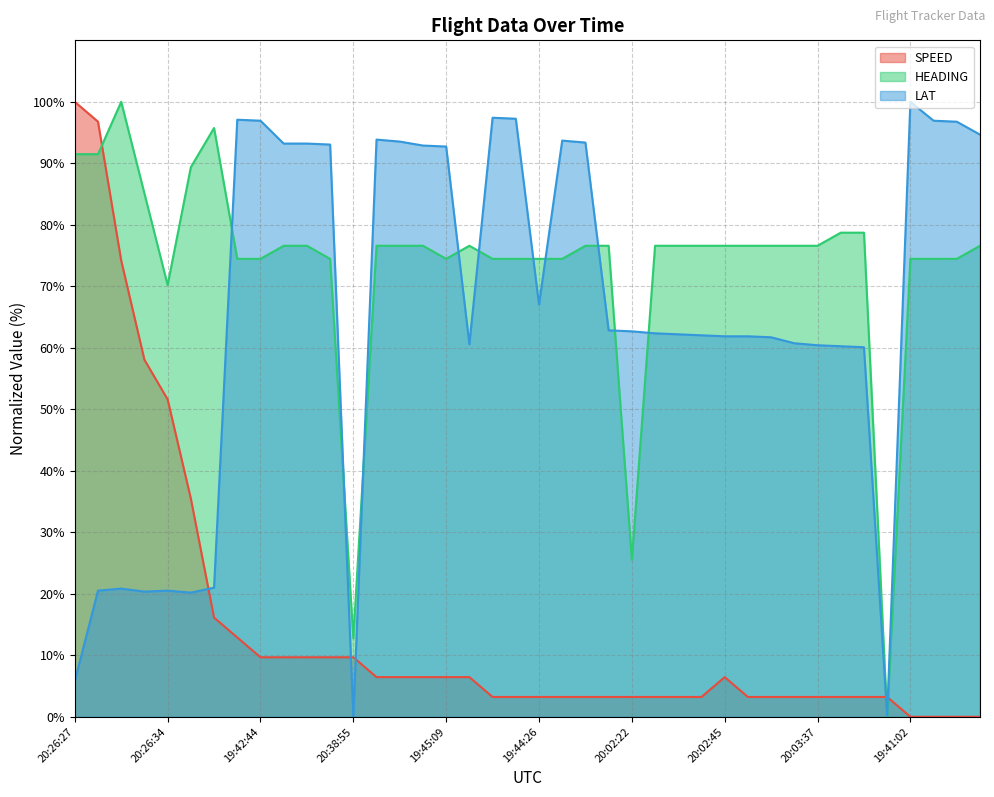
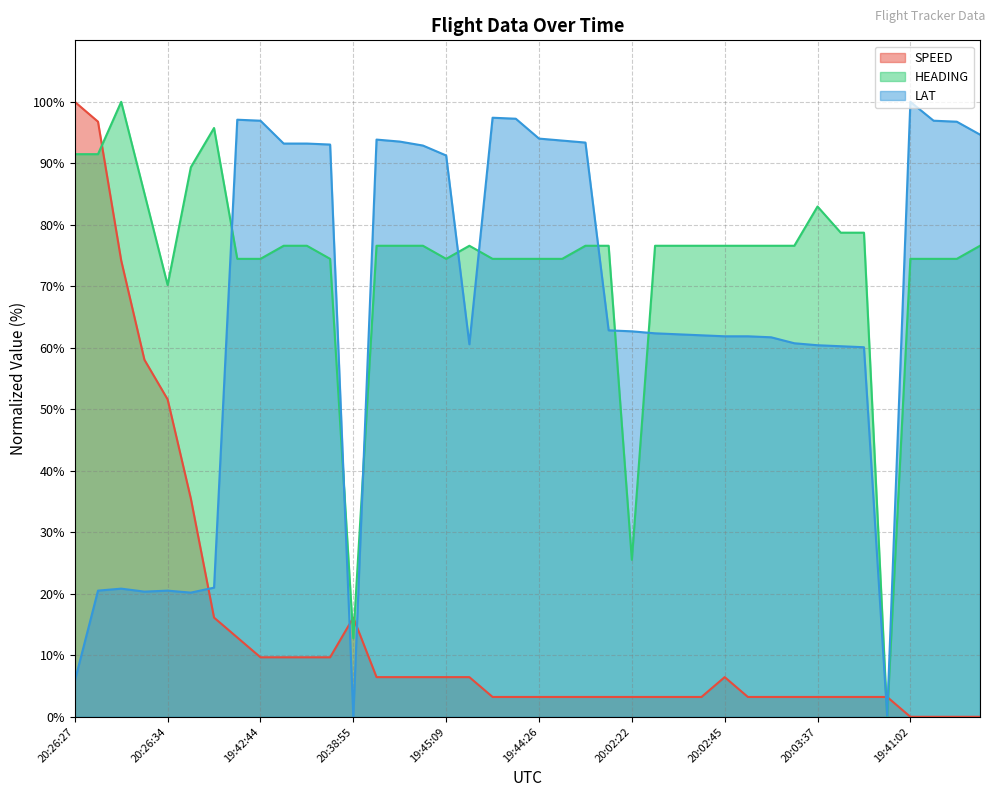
SPEED, 20:38:55: 10% -> 16%
LAT, 19:45:09: 93% -> 91%
LAT, 19:44:26: 67% -> 94%
HEADING, 20:03:37: 77% -> 83%
